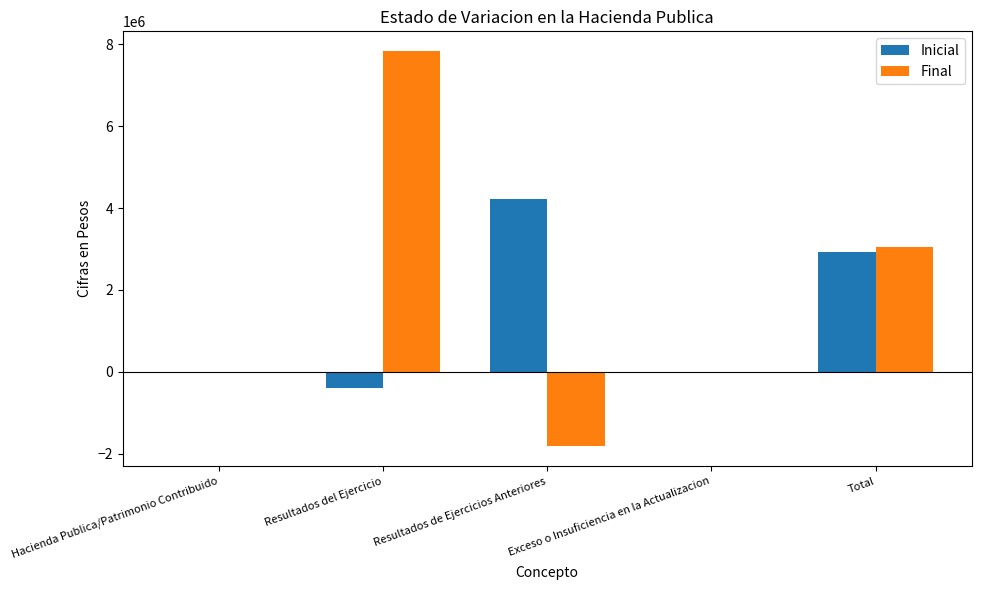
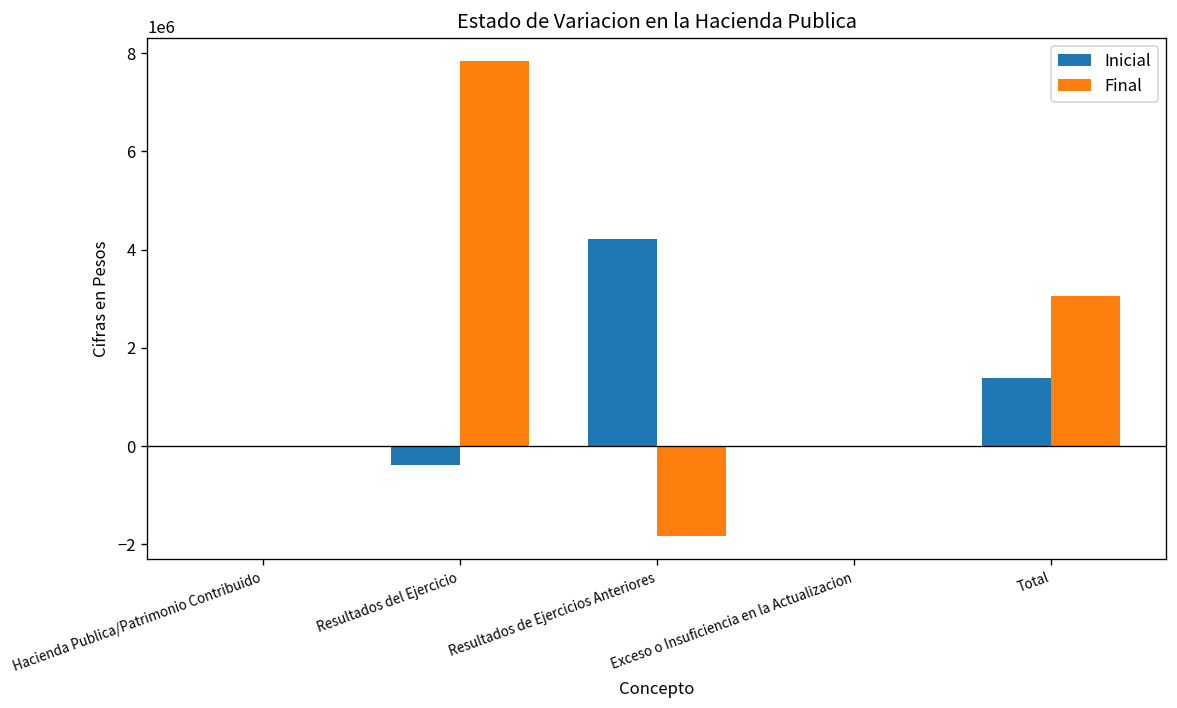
Inicial, Total: 2900000 -> 1400000
